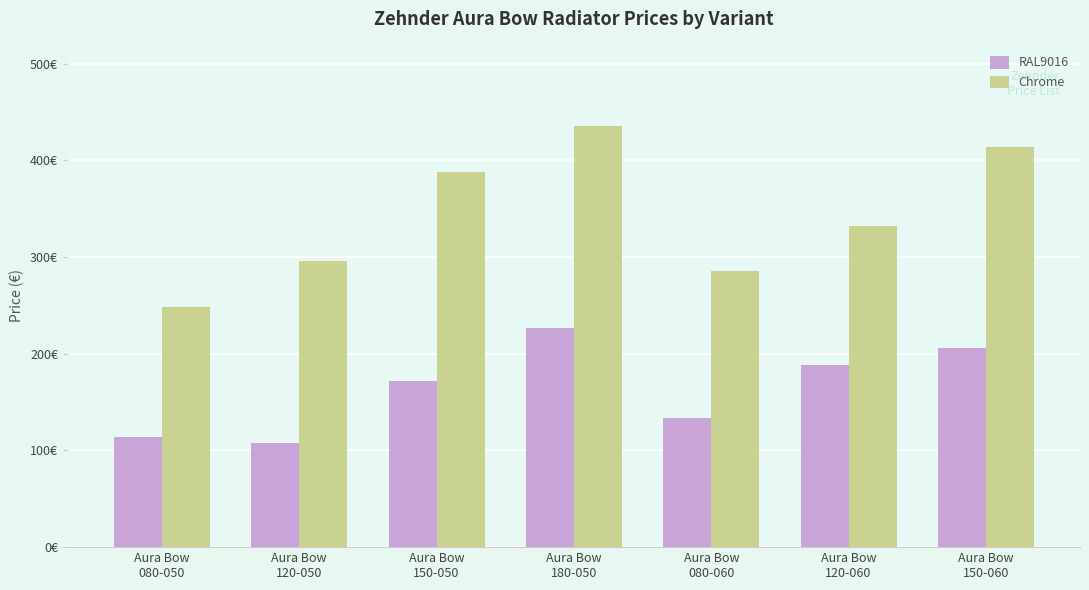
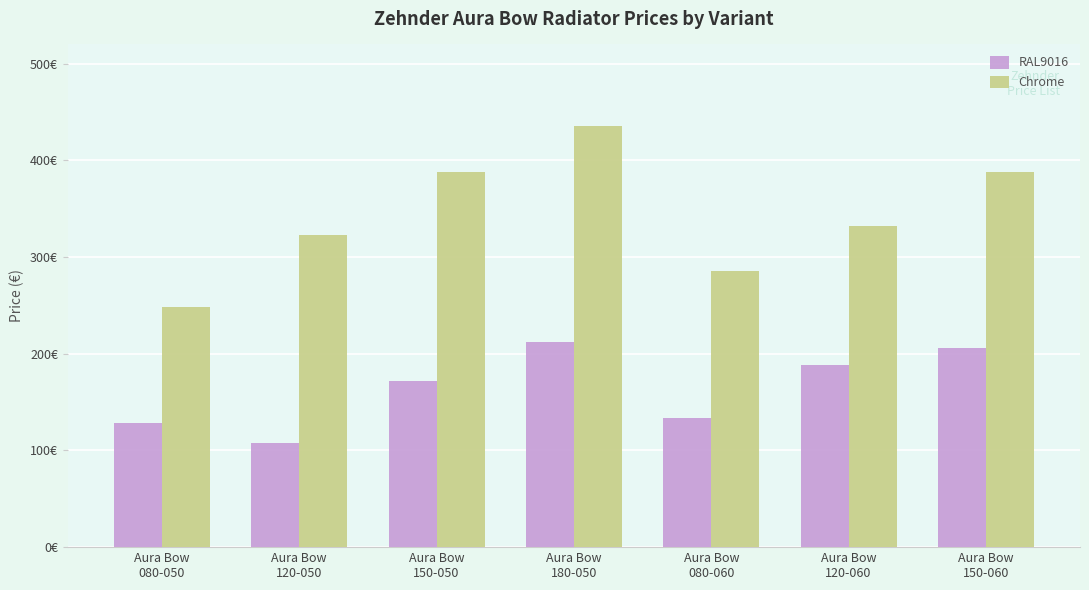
RAL9016, Aura Bow 080-050: 110€ -> 130€
Chrome, Aura Bow 120-050: 300€ -> 320€
RAL9016, Aura Bow 180-050: 230€ -> 210€
Chrome, Aura Bow 150-060: 410€ -> 390€
